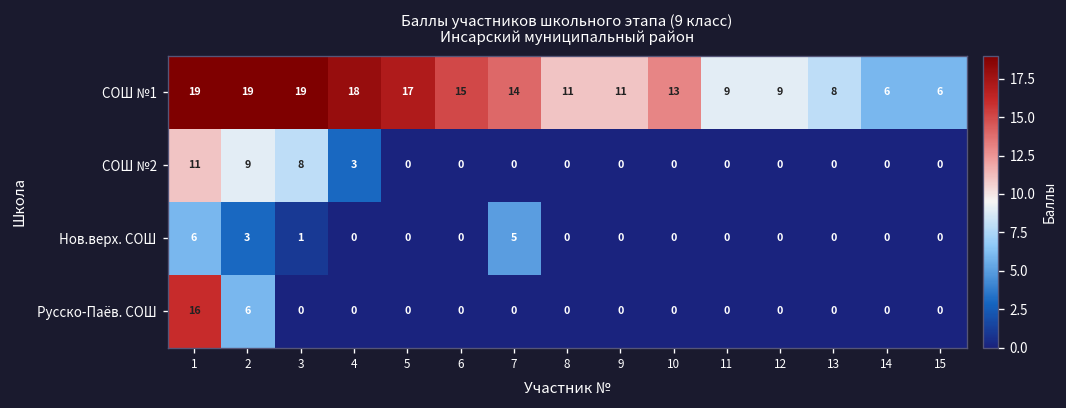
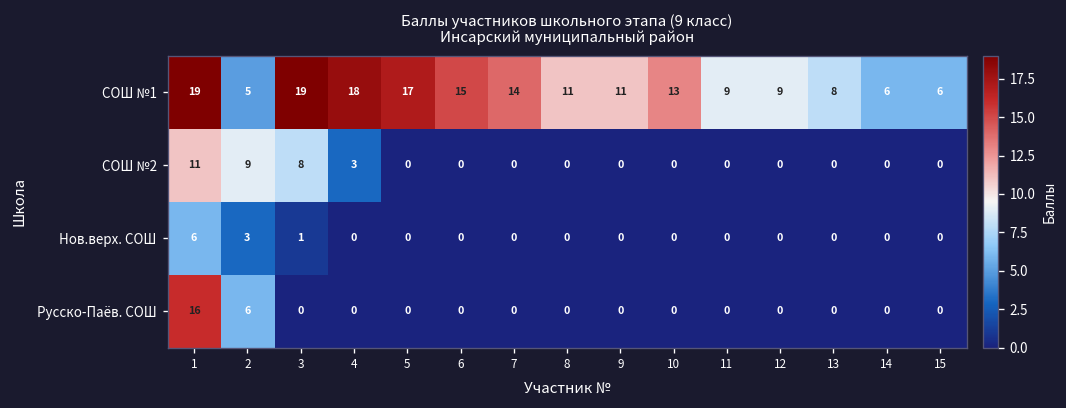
СОШ №1, 2: 19 -> 5
Нов.верх. СОШ, 7: 5 -> 0
